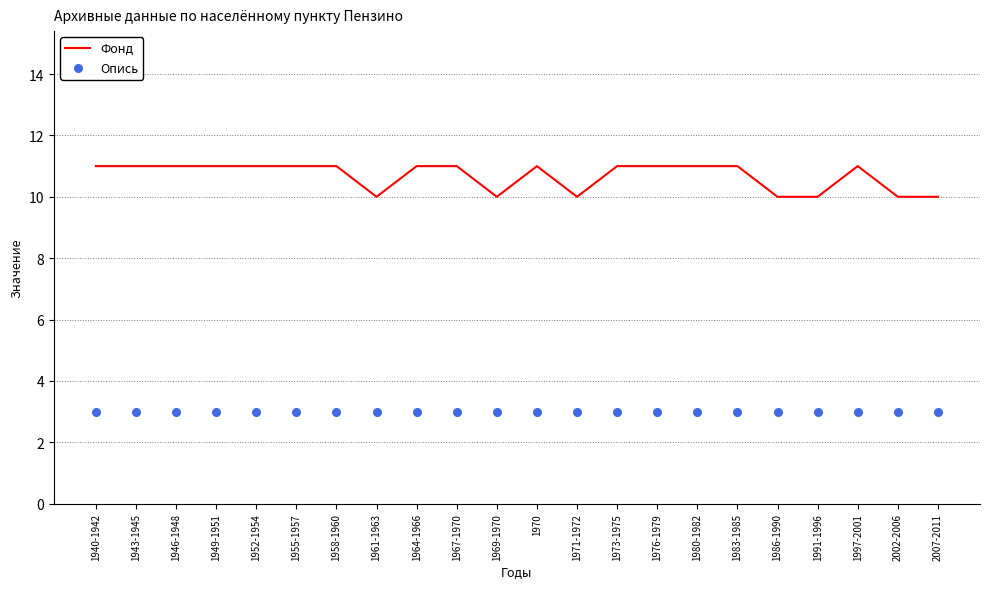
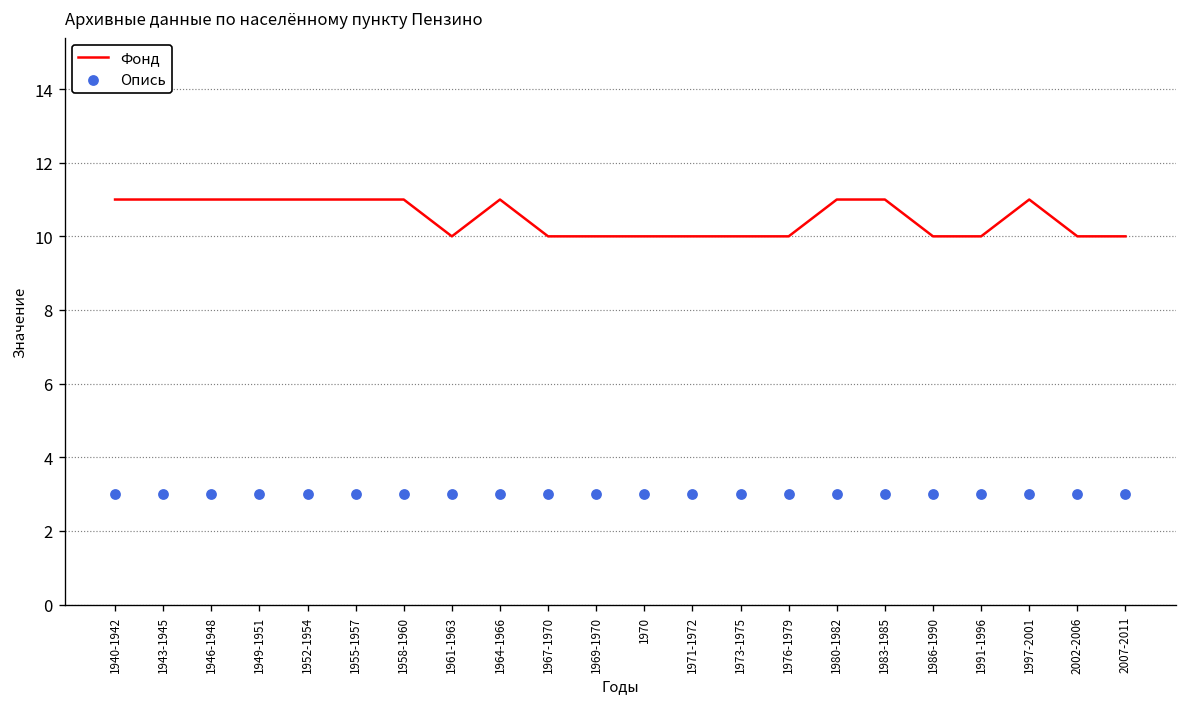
Фонд, 1967-1970: 11 -> 10
Фонд, 1970: 11 -> 10
Фонд, 1973-1975: 11 -> 10
Фонд, 1976-1979: 11 -> 10
